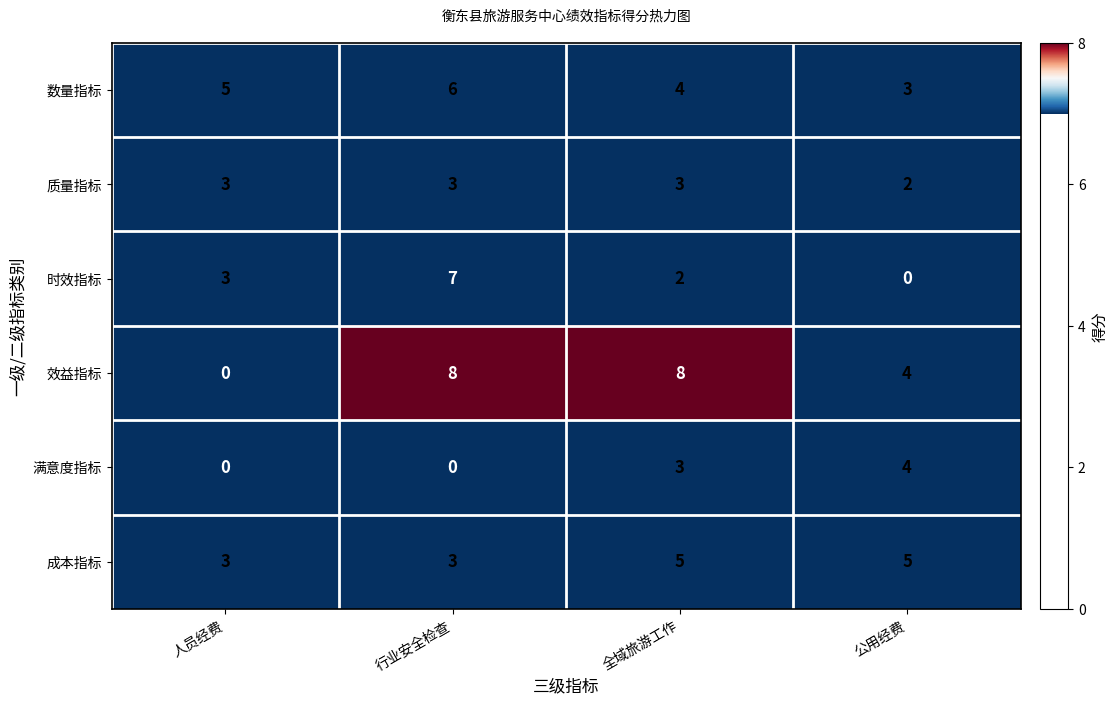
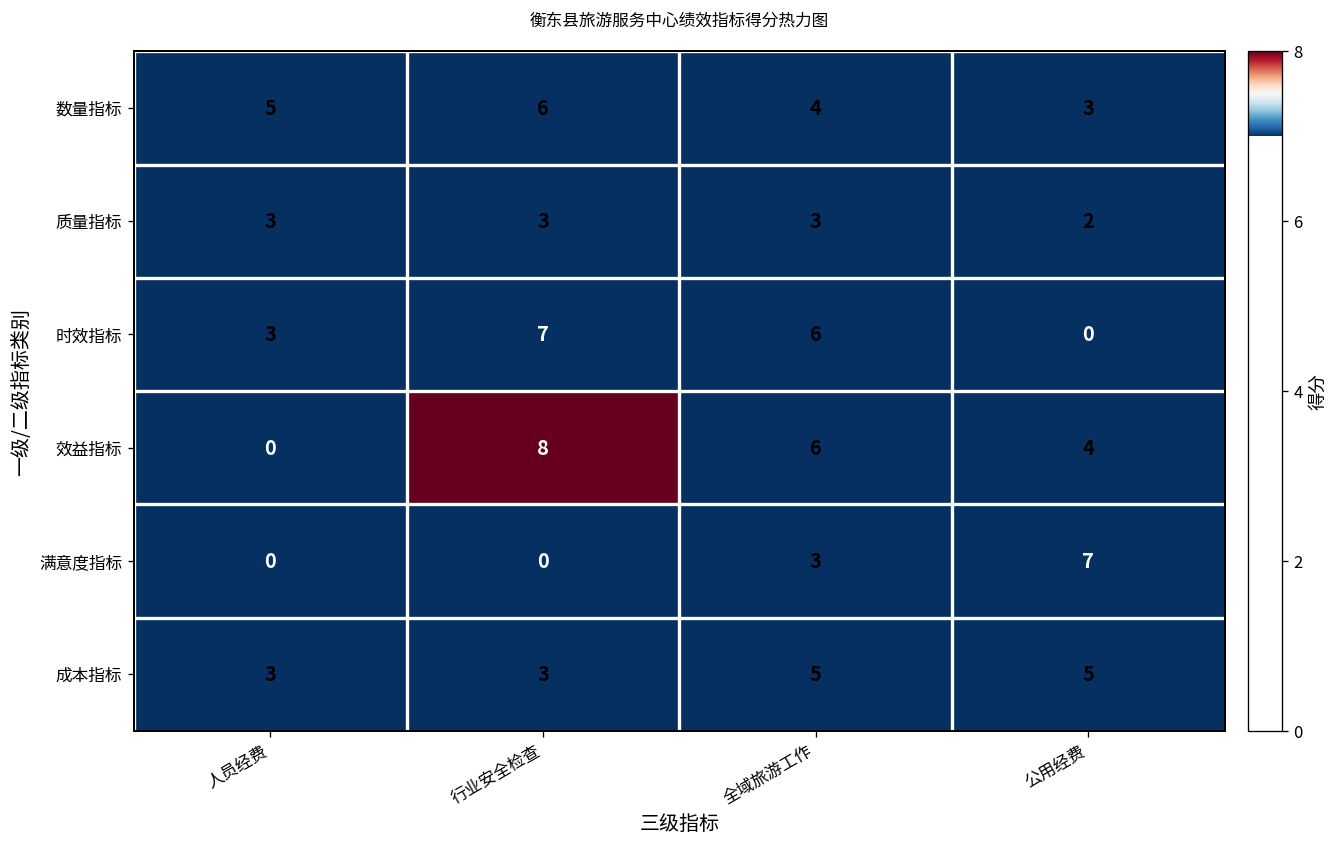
时效指标, 全域旅游工作: 2 -> 6
效益指标, 全域旅游工作: 8 -> 6
满意度指标, 公用经费: 4 -> 7
